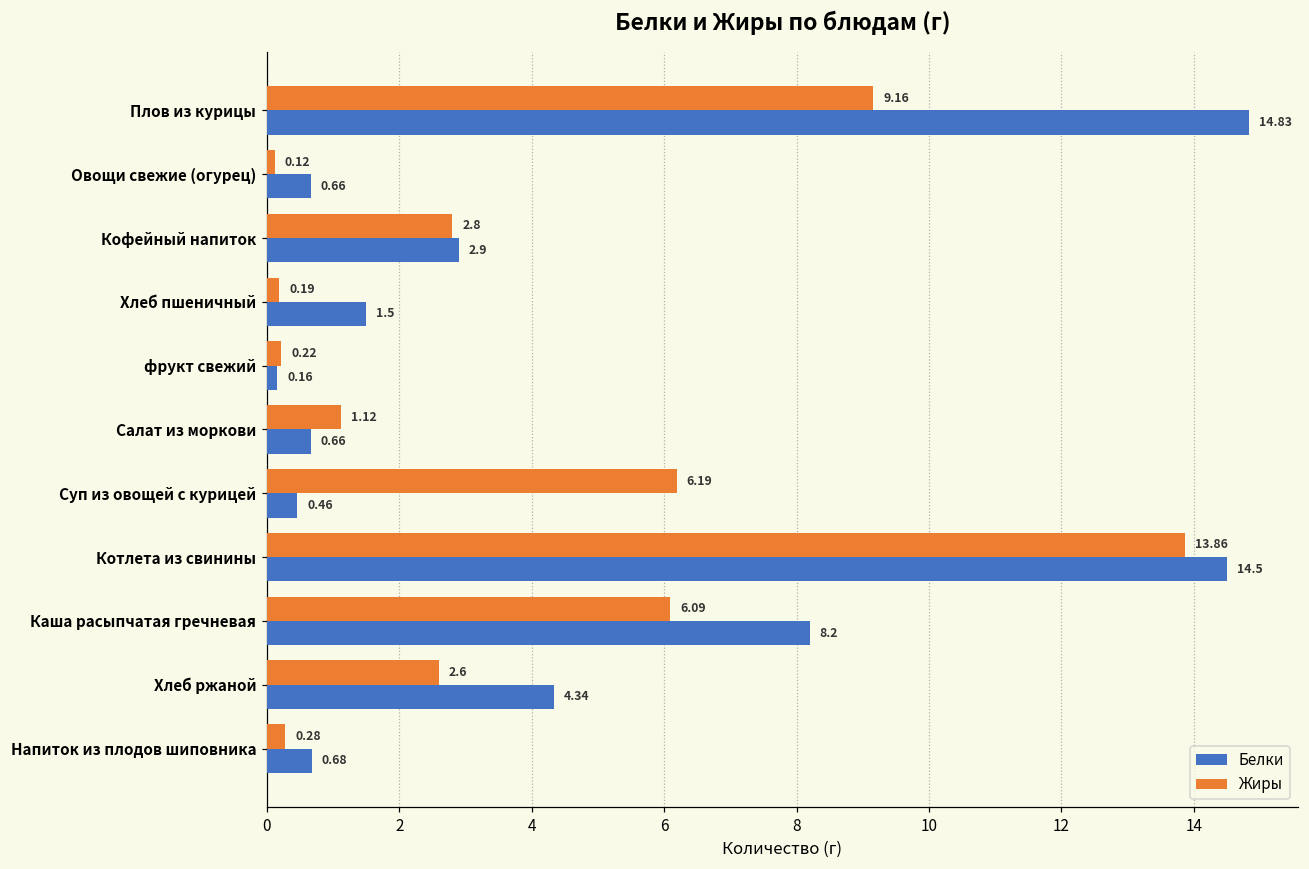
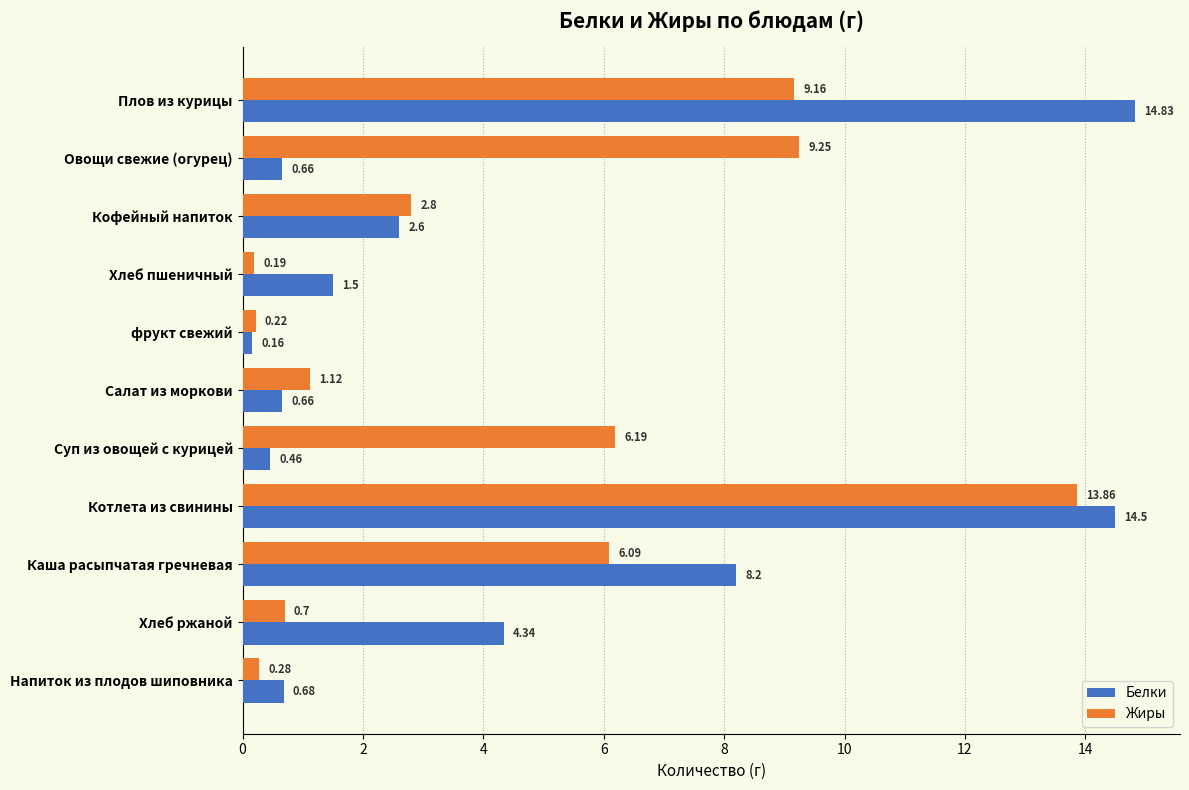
Жиры, Овощи свежие (огурец): 0.12 -> 9.25
Белки, Кофейный напиток: 2.9 -> 2.6
Жиры, Хлеб ржаной: 2.6 -> 0.7
